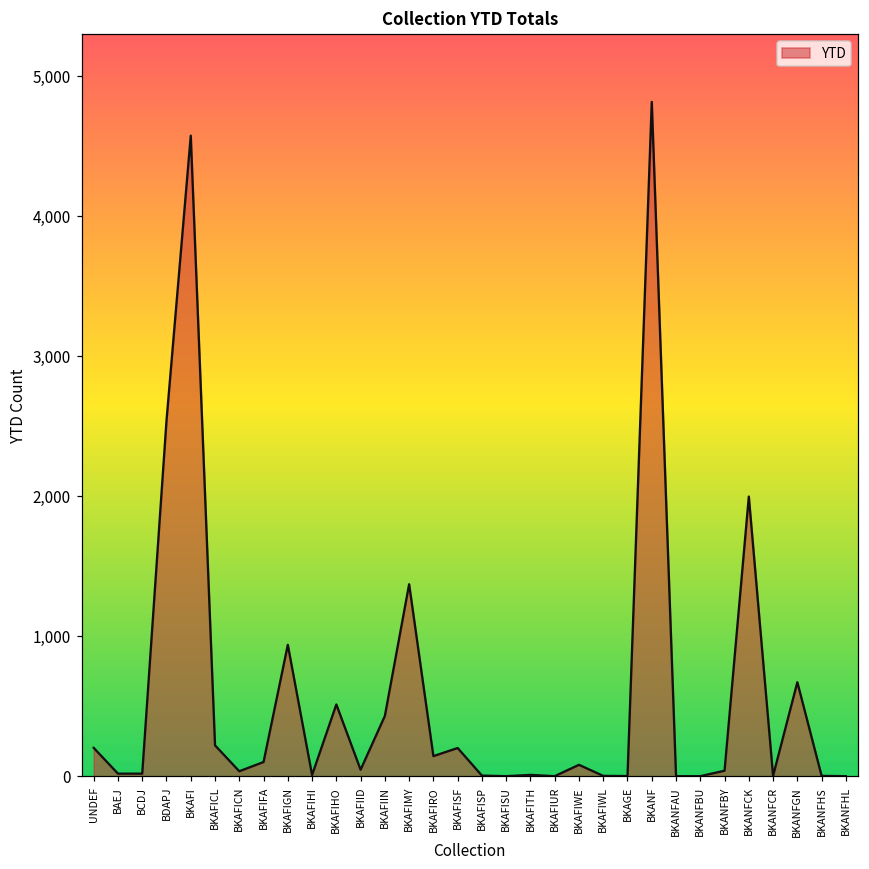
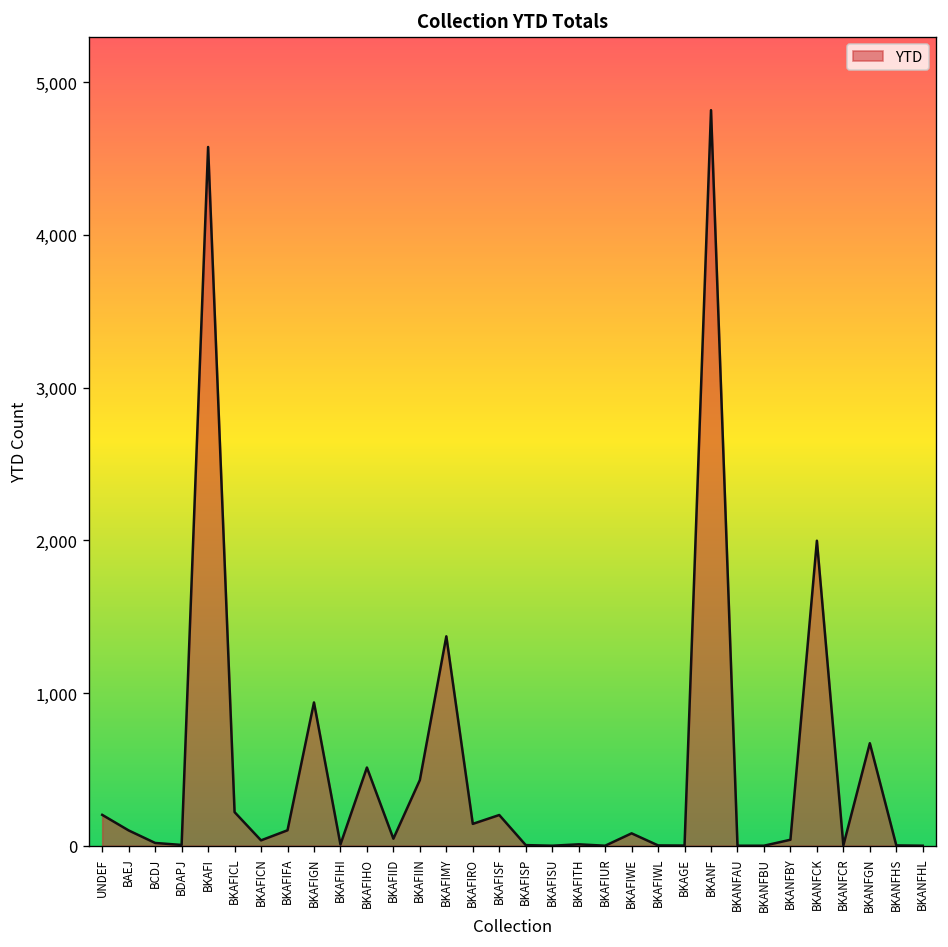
BAEJ: 20 -> 100
BDAPJ: 2,540 -> 10
